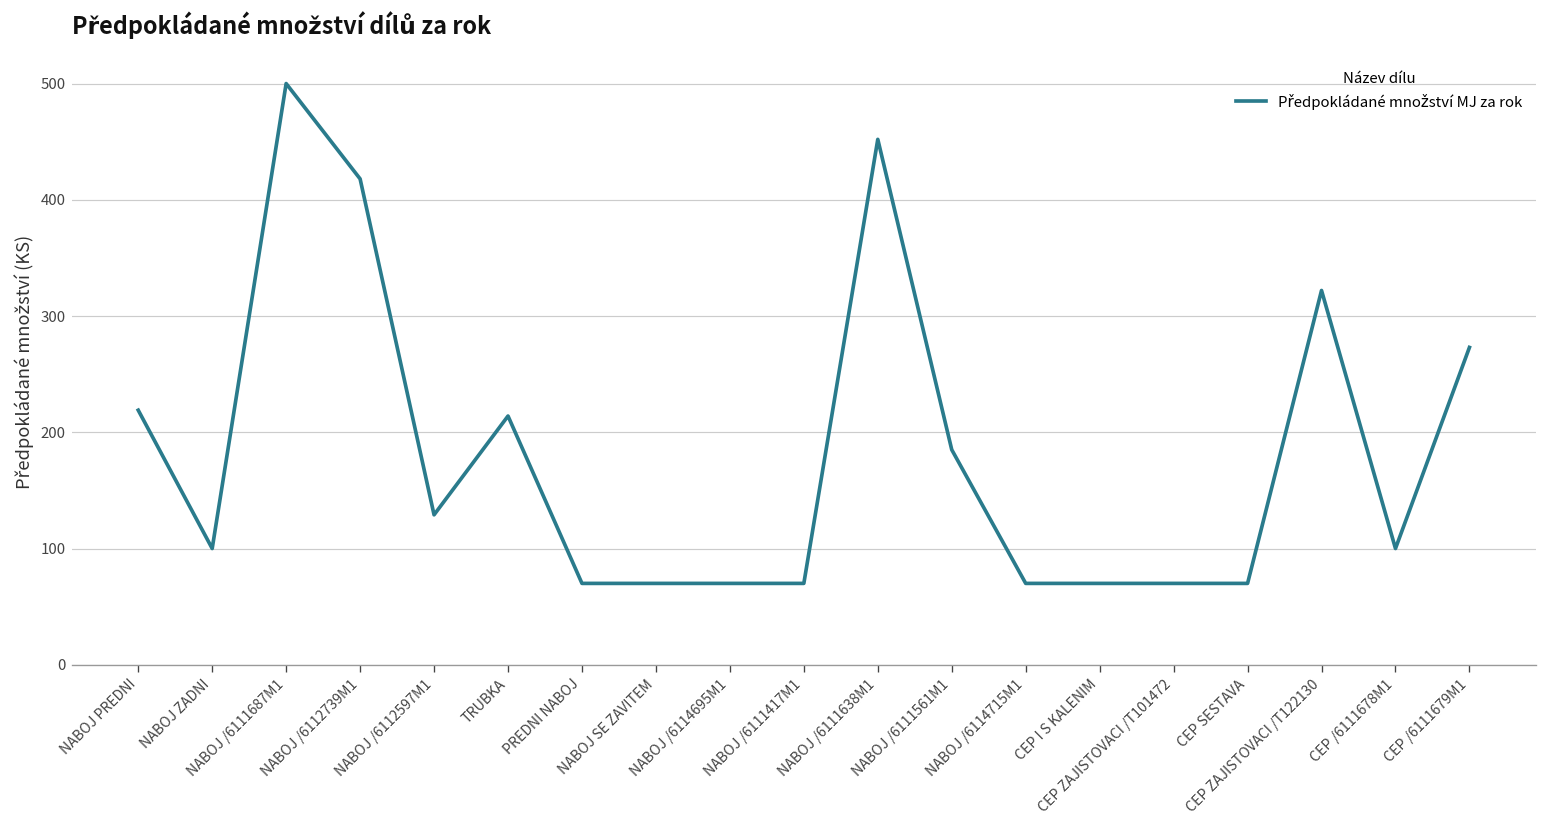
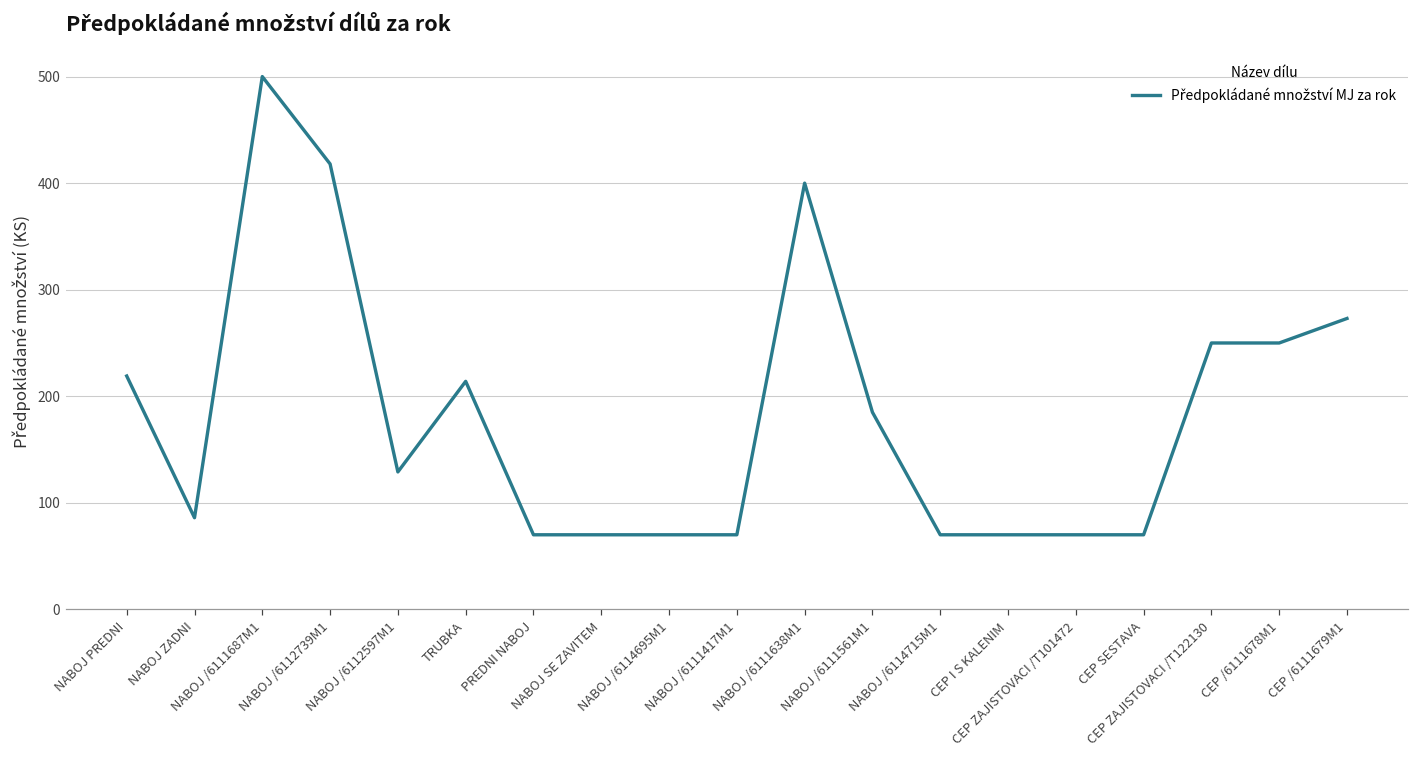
NABOJ ZADNI: 100 -> 90
NABOJ /6111638M1: 450 -> 400
CEP ZAJISTOVACI /T122130: 320 -> 250
CEP /6111678M1: 100 -> 250
